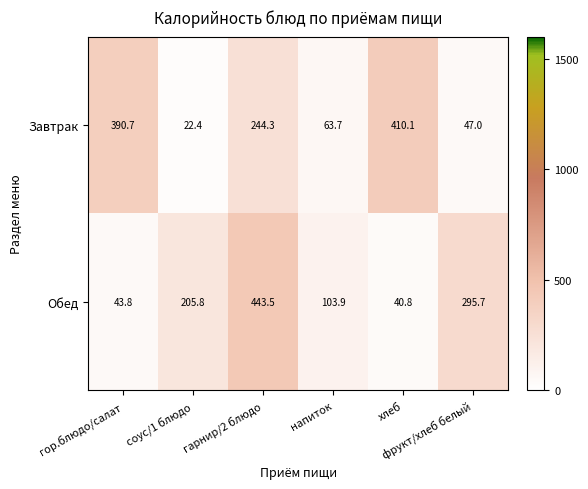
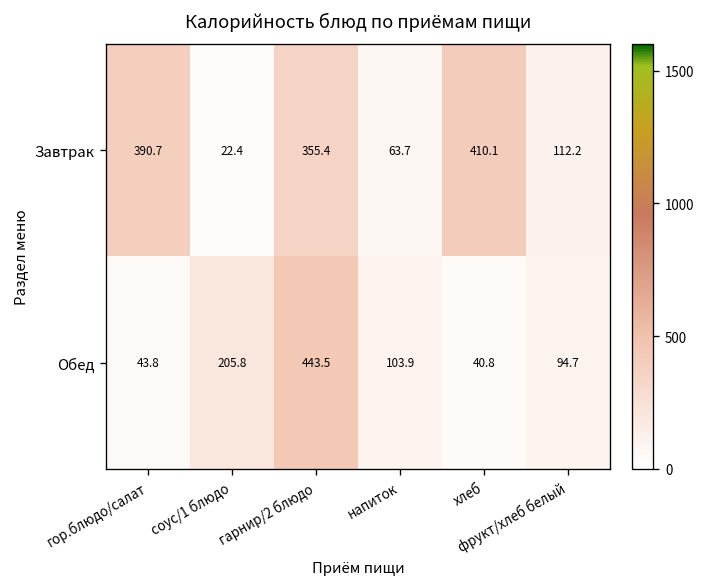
Завтрак, гарнир/2 блюдо: 244.3 -> 355.4
Завтрак, фрукт/хлеб белый: 47.0 -> 112.2
Обед, фрукт/хлеб белый: 295.7 -> 94.7
